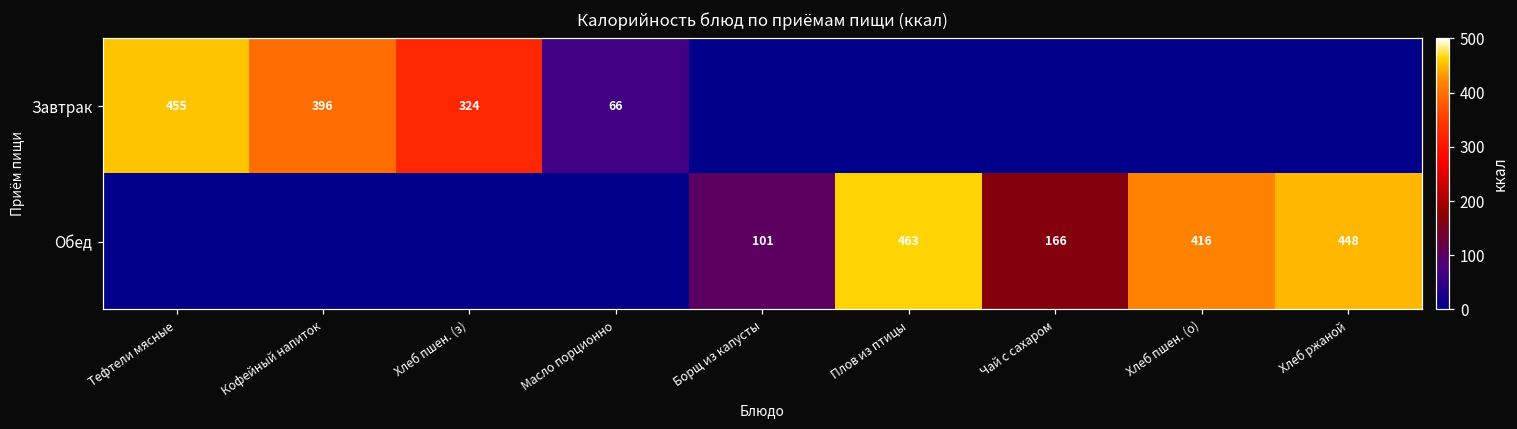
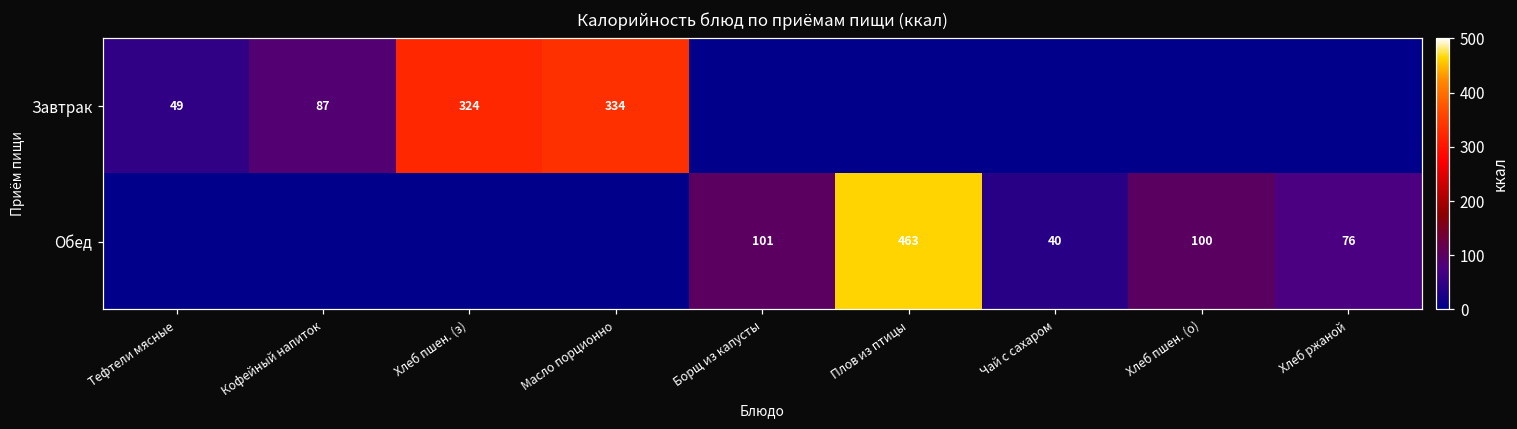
Завтрак, Тефтели мясные: 455 -> 49
Завтрак, Кофейный напиток: 396 -> 87
Завтрак, Масло порционно: 66 -> 334
Обед, Чай с сахаром: 166 -> 40
Обед, Хлеб пшен. (о): 416 -> 100
Обед, Хлеб ржаной: 448 -> 76
